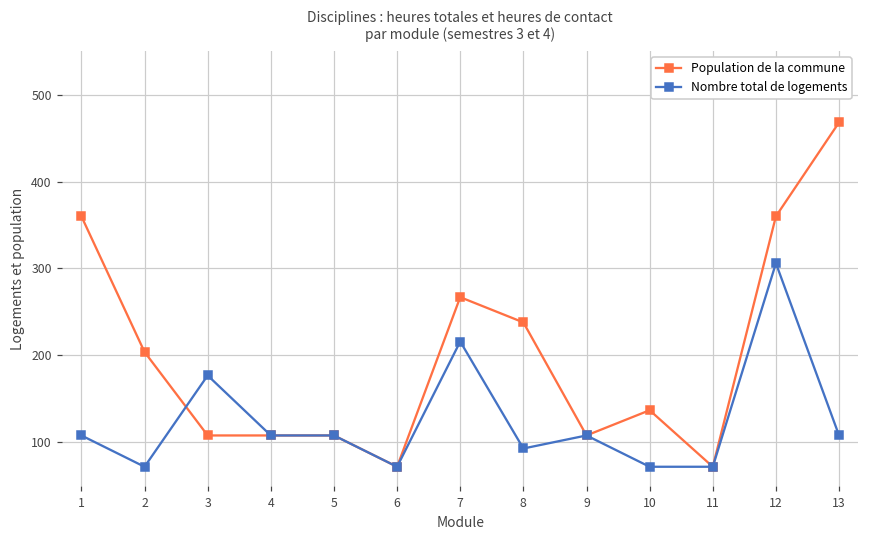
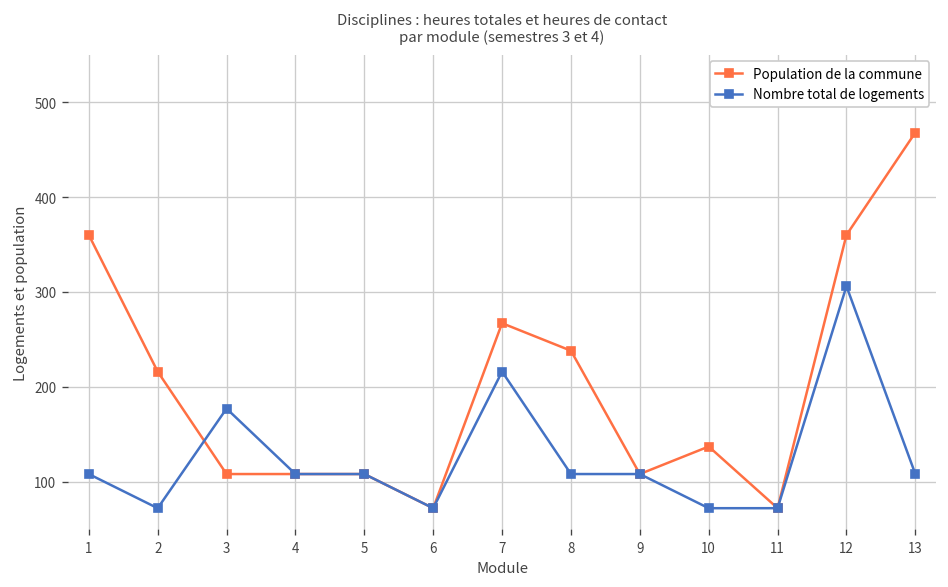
Population de la commune, 2: 200 -> 220
Nombre total de logements, 8: 90 -> 110
